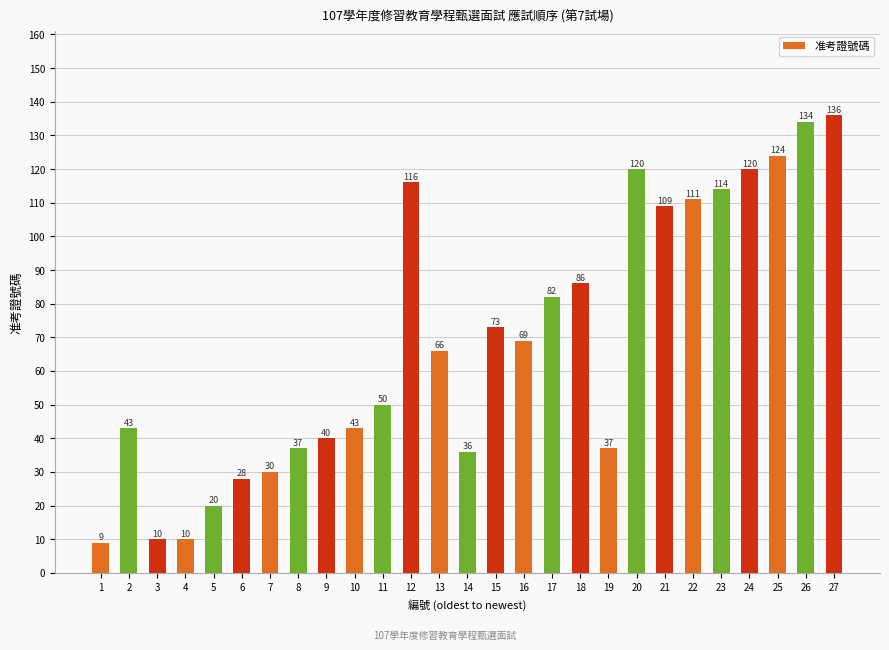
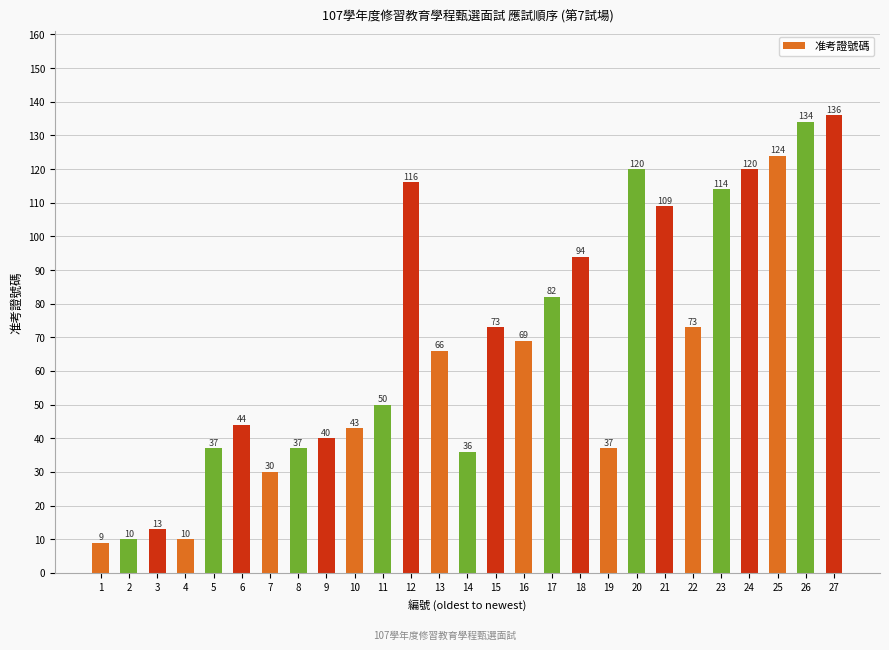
2: 43 -> 10
3: 10 -> 13
5: 20 -> 37
6: 28 -> 44
18: 86 -> 94
22: 111 -> 73
